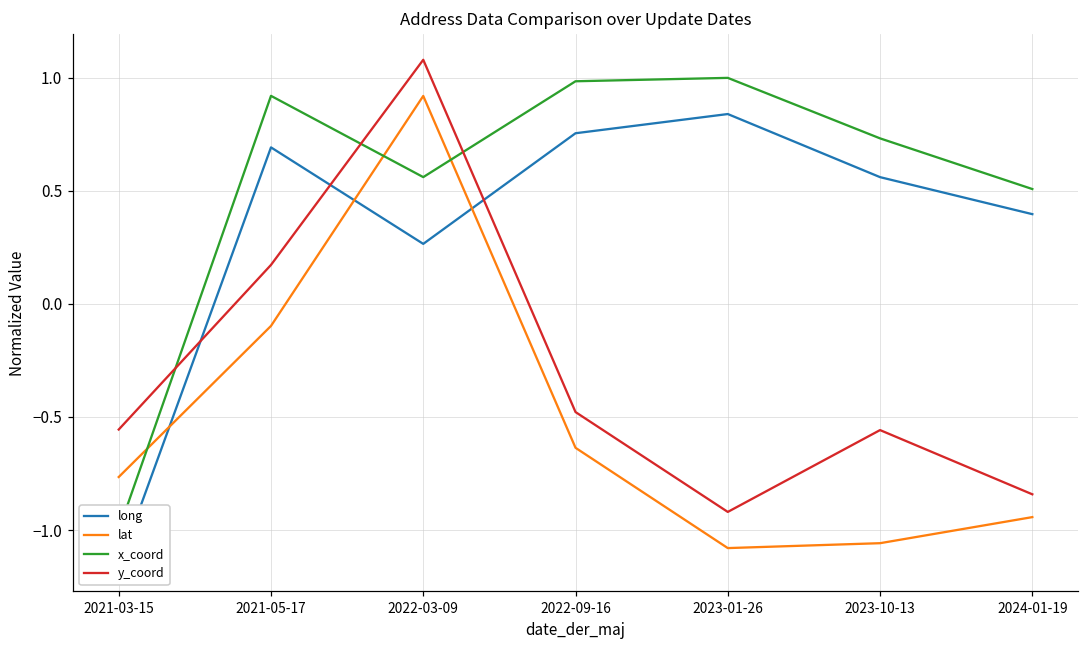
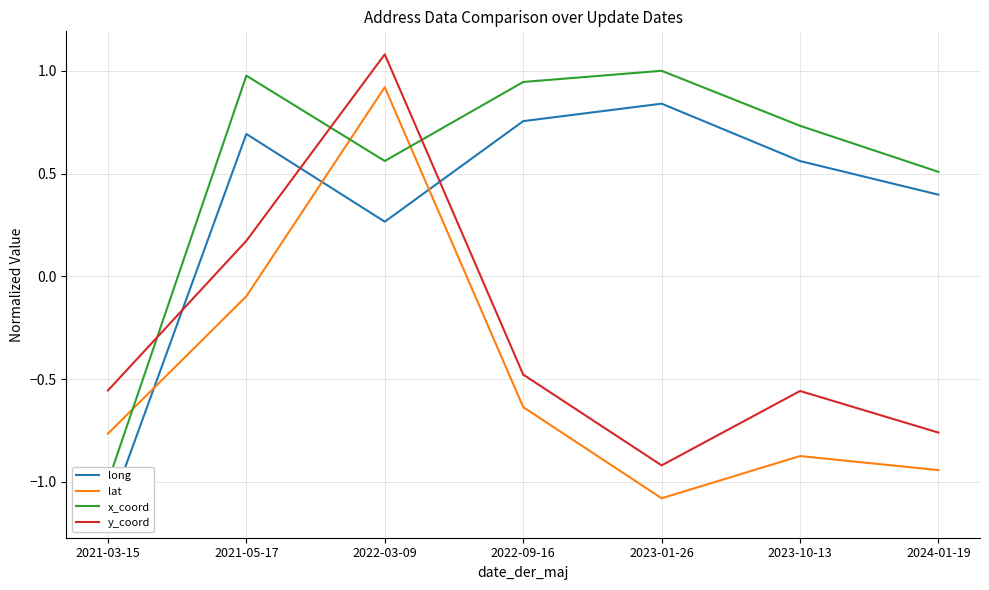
x_coord, 2021-05-17: 0.92 -> 0.98
x_coord, 2022-09-16: 0.98 -> 0.95
lat, 2023-10-13: -1.06 -> -0.87
y_coord, 2024-01-19: -0.84 -> -0.76
